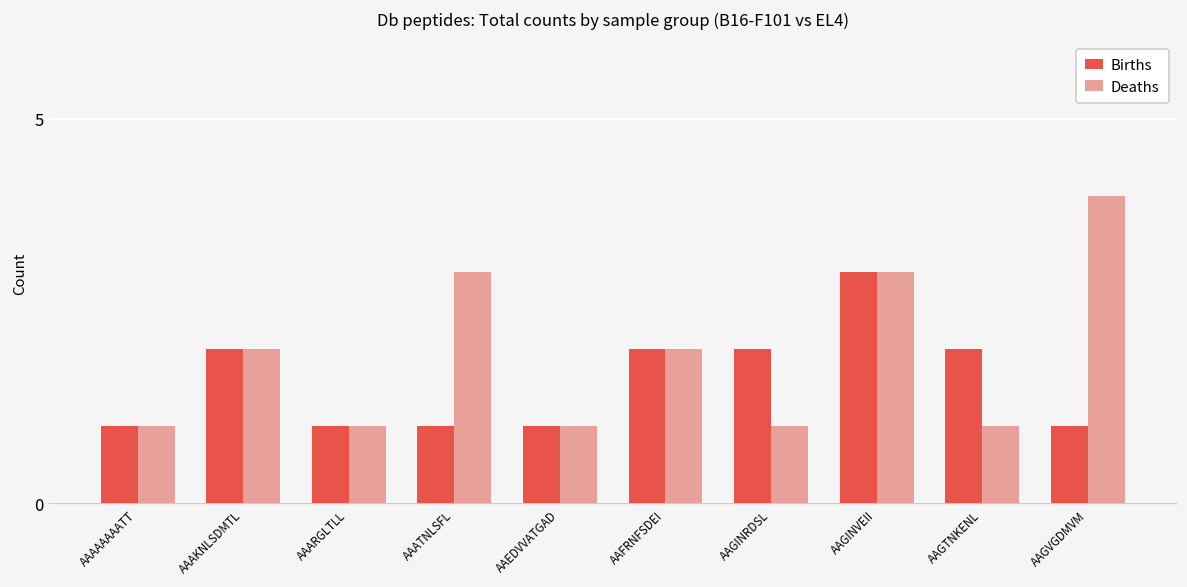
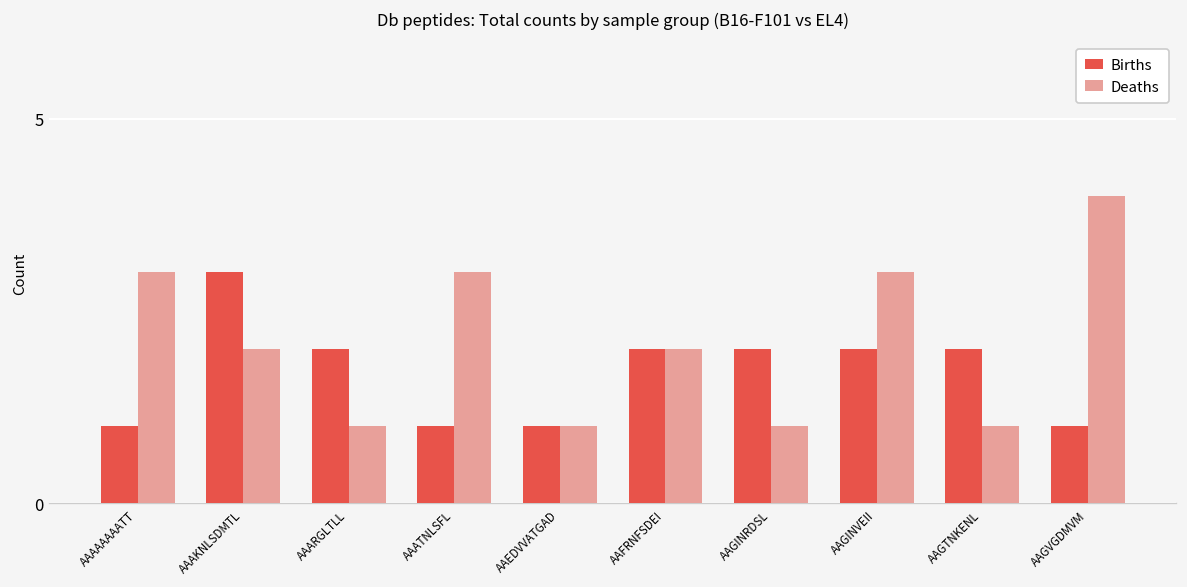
Deaths, AAAAAAAATT: 1 -> 3
Births, AAAKNLSDMTL: 2 -> 3
Births, AAARGLTLL: 1 -> 2
Births, AAGINVEII: 3 -> 2
